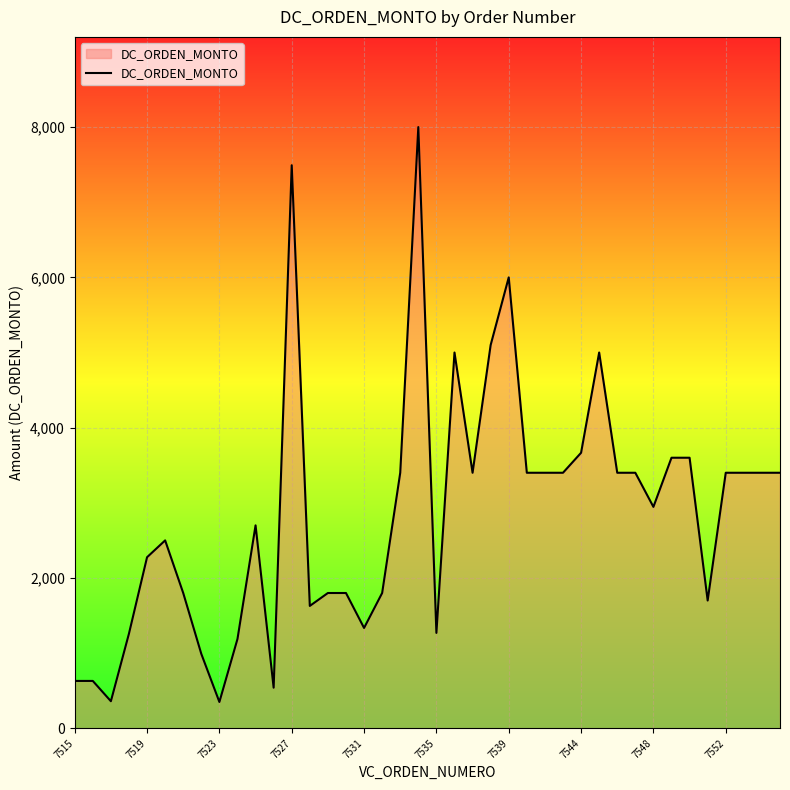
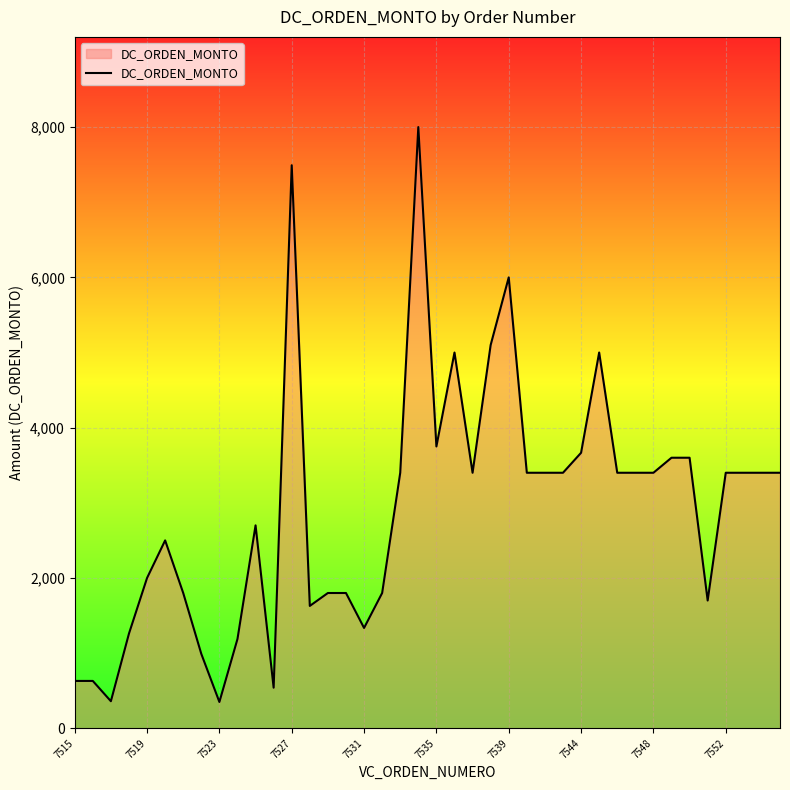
7519: 2,300 -> 2,000
7535: 1,300 -> 3,800
7548: 2,900 -> 3,400
